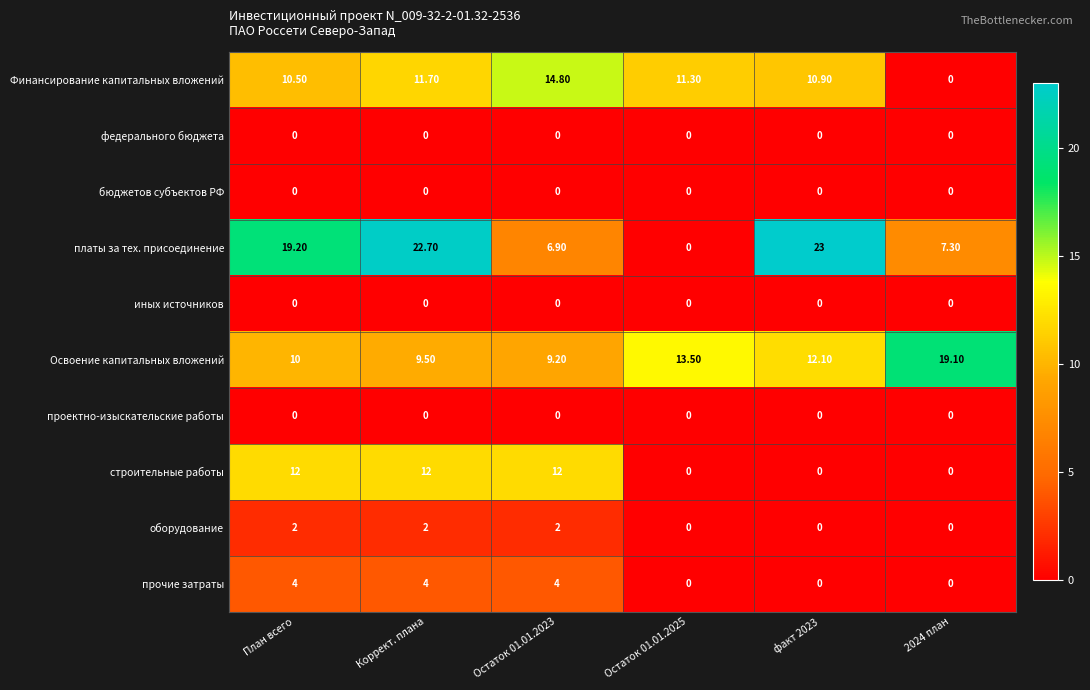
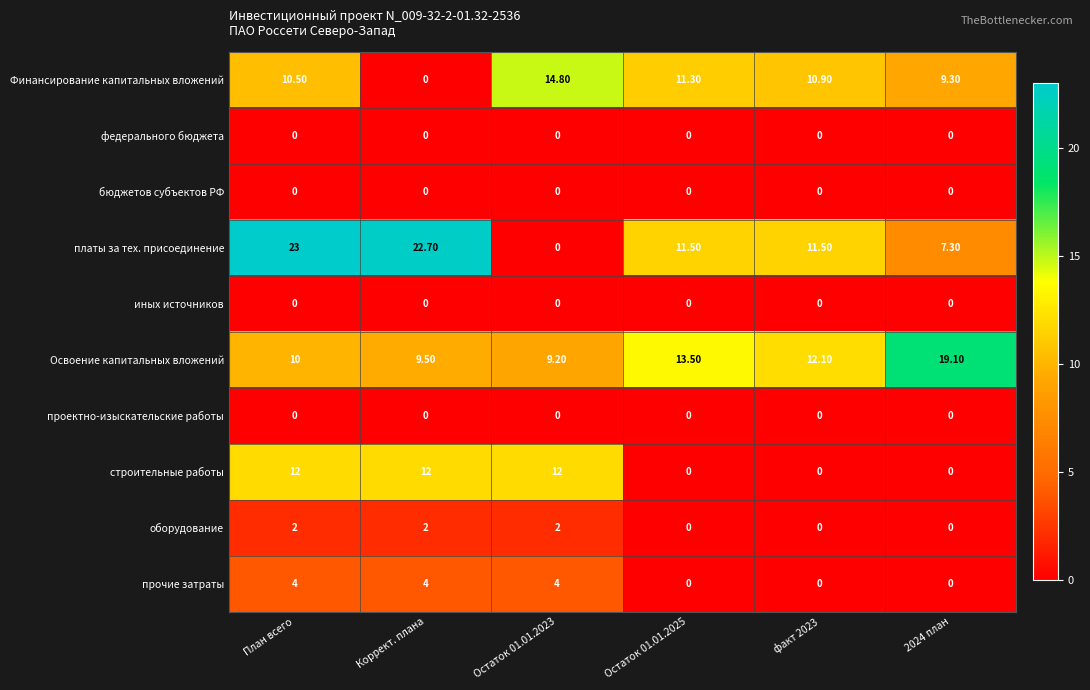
Финансирование капитальных вложений, Коррект. плана: 11.70 -> 0
Финансирование капитальных вложений, 2024 план: 0 -> 9.30
платы за тех. присоединение, План всего: 19.20 -> 23
платы за тех. присоединение, Остаток 01.01.2023: 6.90 -> 0
платы за тех. присоединение, Остаток 01.01.2025: 0 -> 11.50
платы за тех. присоединение, факт 2023: 23 -> 11.50
